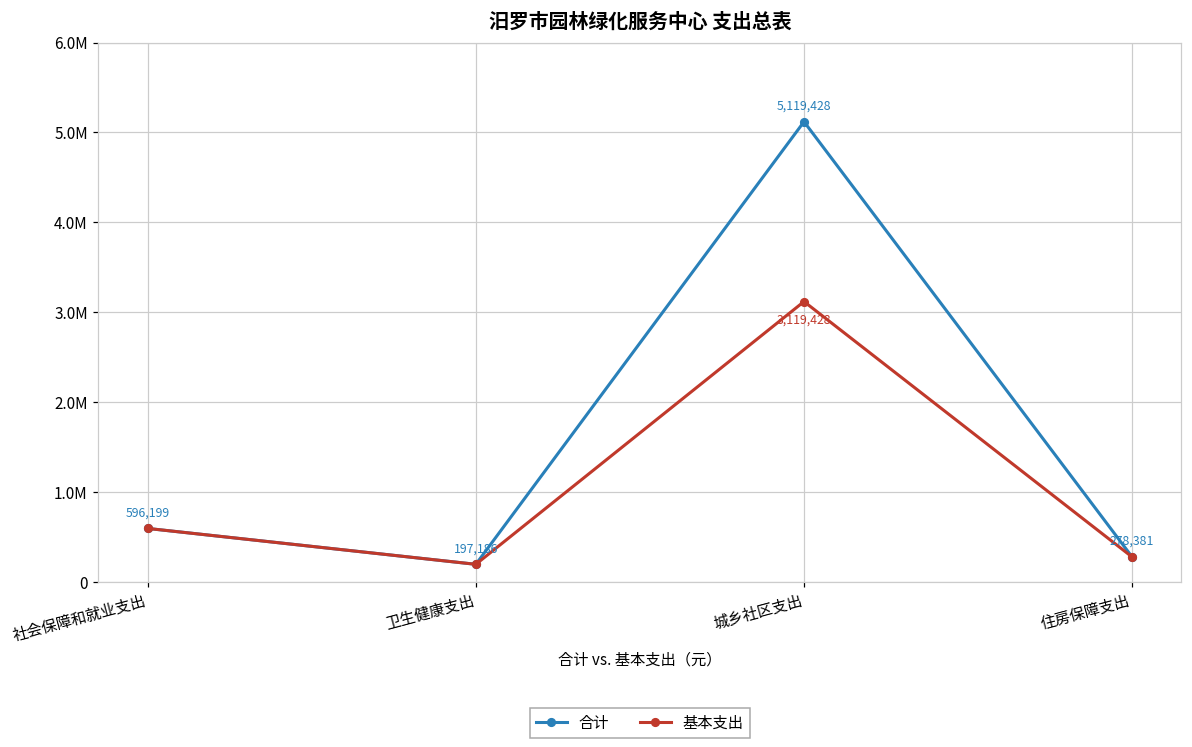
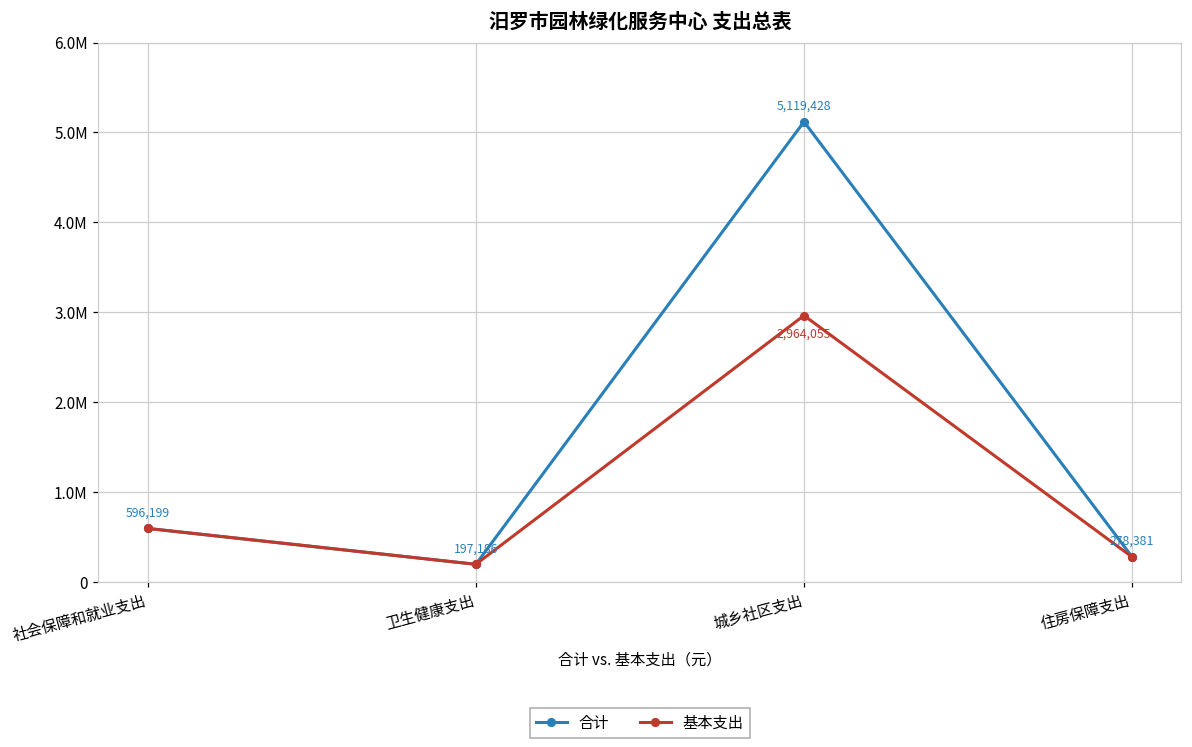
基本支出, 城乡社区支出: 3,119,428 -> 2,964,055
